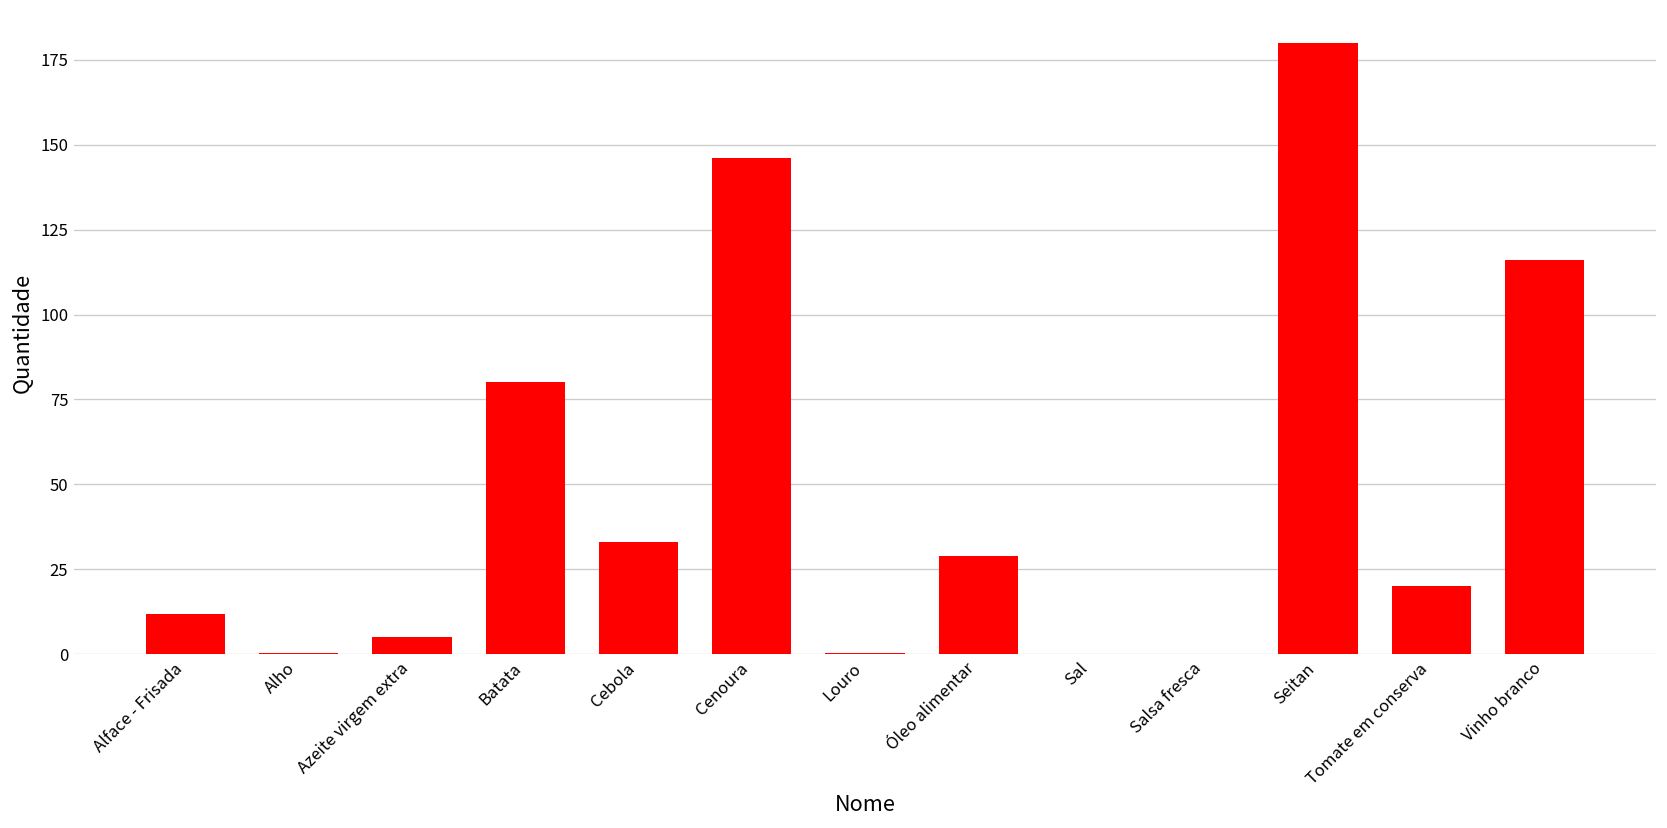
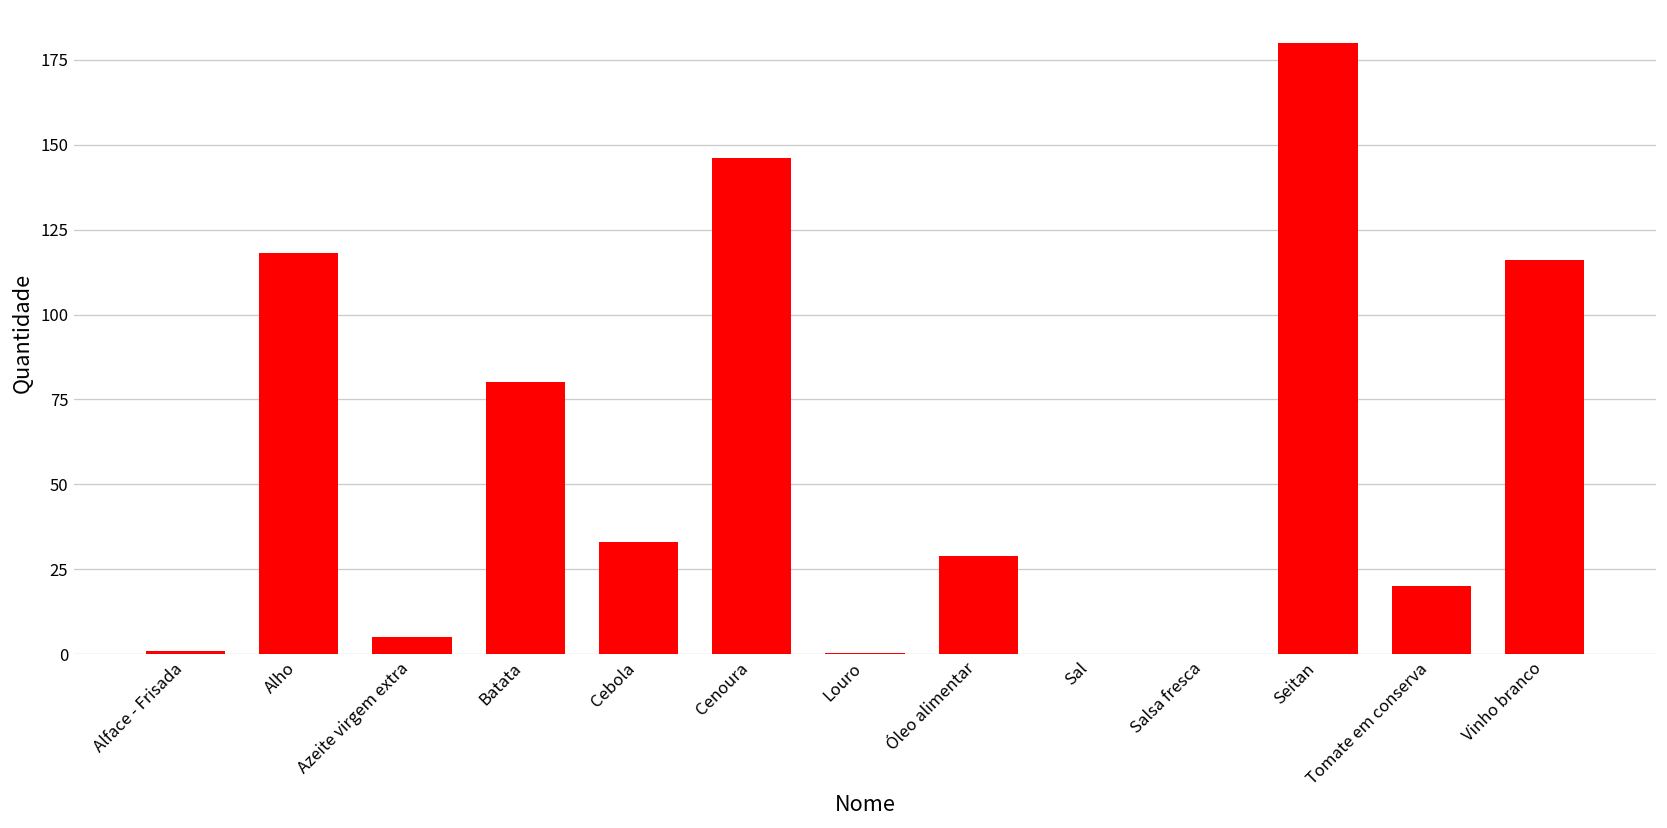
Alface - Frisada: 12 -> 1
Alho: 1 -> 118
